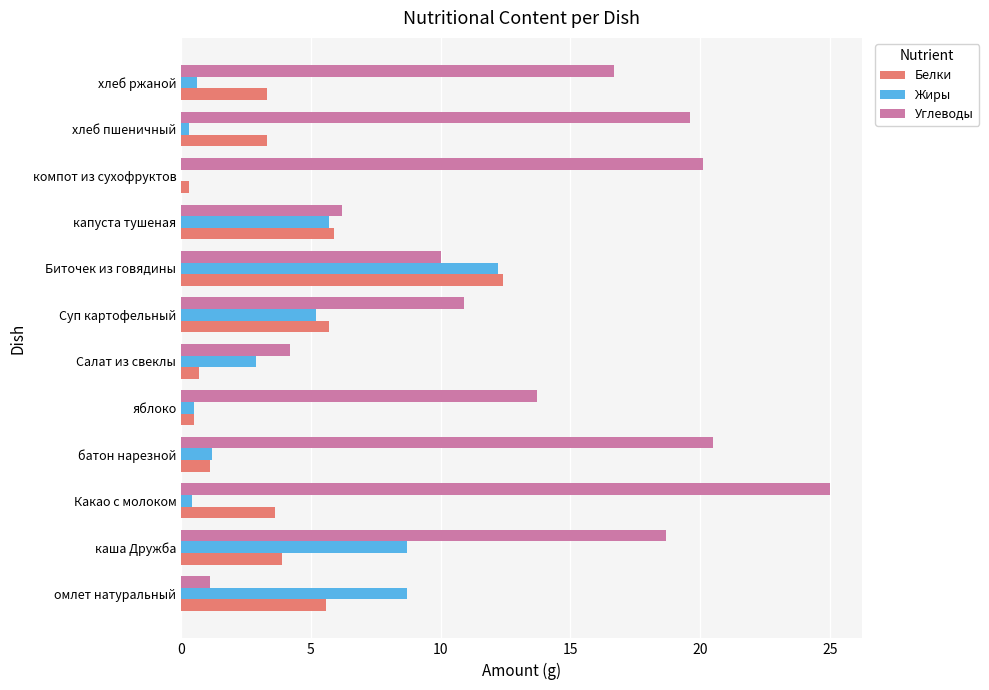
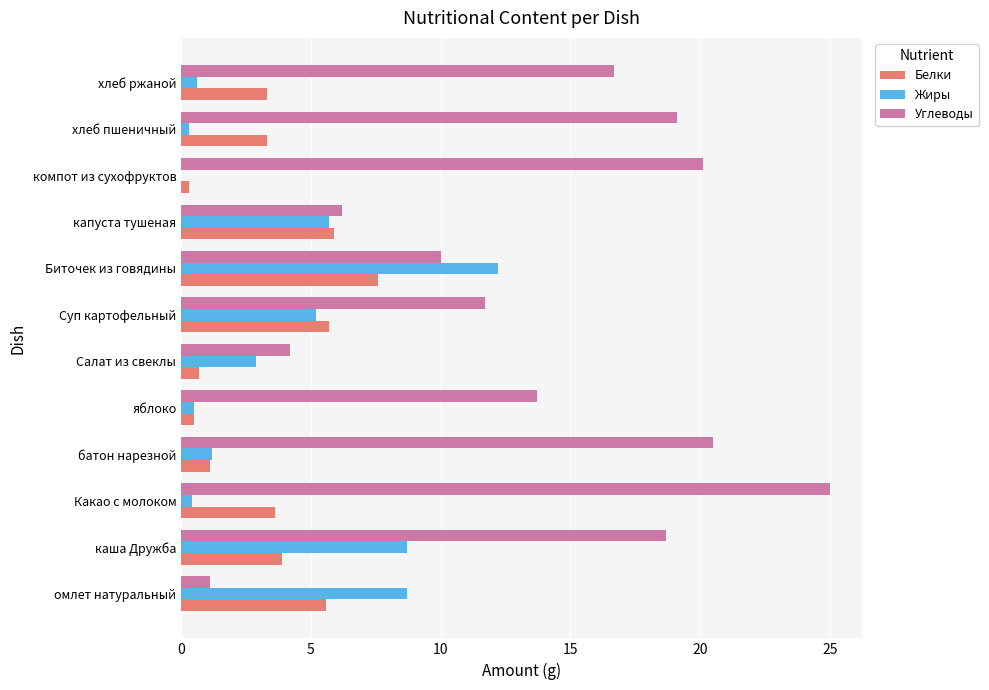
Углеводы, хлеб пшеничный: 19.6 -> 19.1
Белки, Биточек из говядины: 12.4 -> 7.6
Углеводы, Суп картофельный: 10.9 -> 11.7
